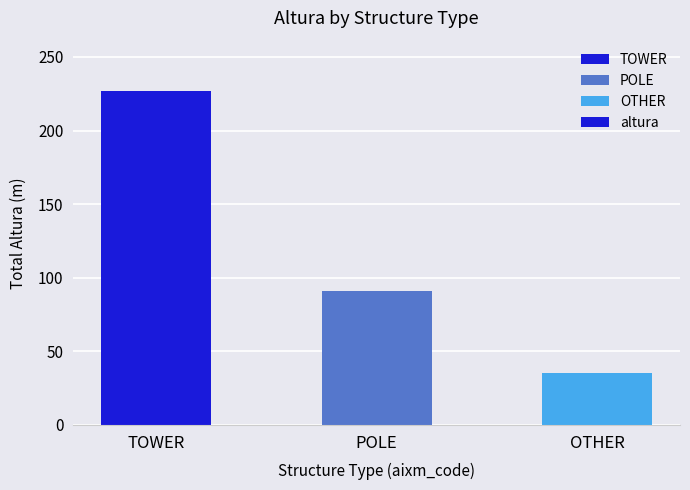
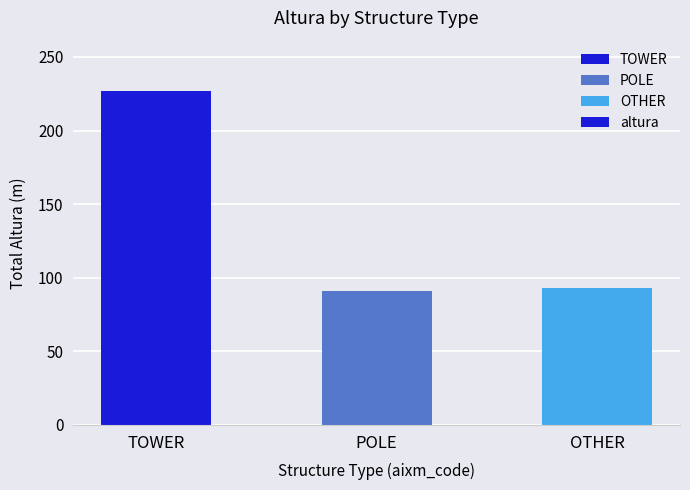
OTHER: 35 -> 93
